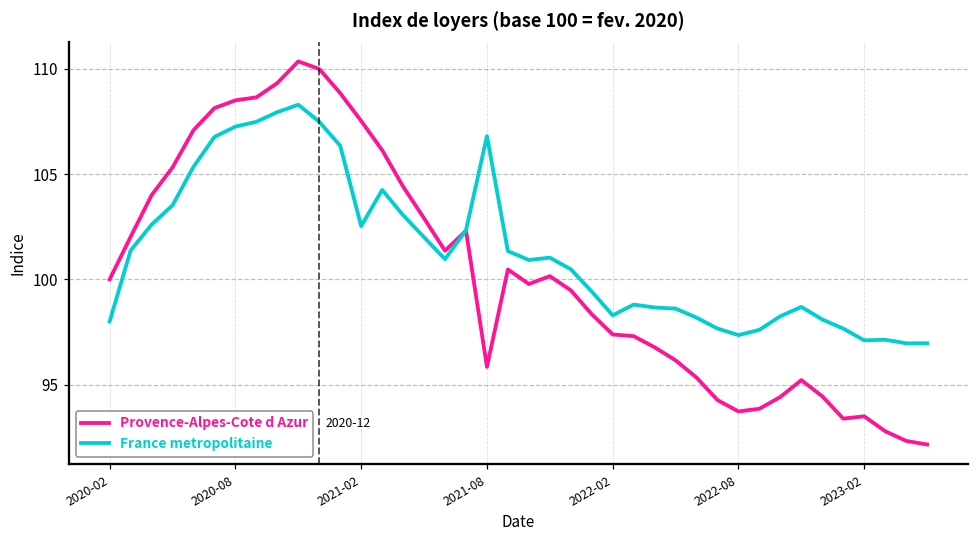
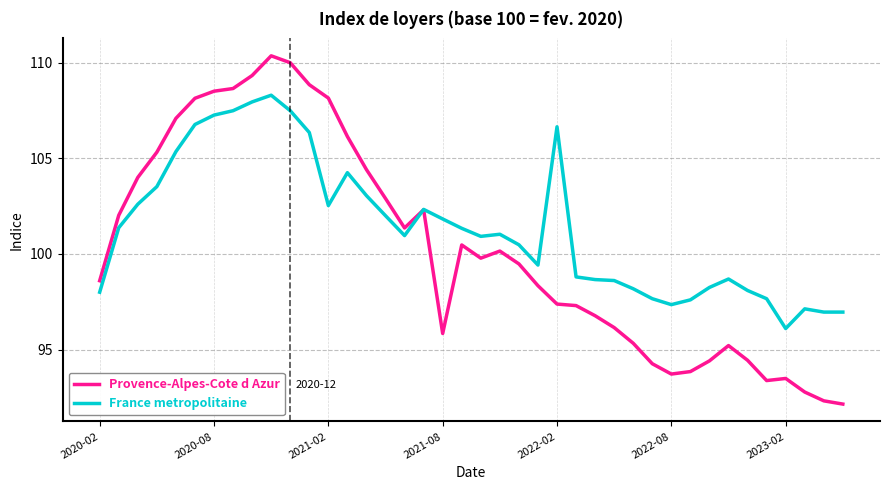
Provence-Alpes-Cote d Azur, 2020-02: 100.0 -> 98.6
Provence-Alpes-Cote d Azur, 2021-02: 107.5 -> 108.2
France metropolitaine, 2021-08: 106.8 -> 101.8
France metropolitaine, 2022-02: 98.3 -> 106.7
France metropolitaine, 2023-02: 97.1 -> 96.1
